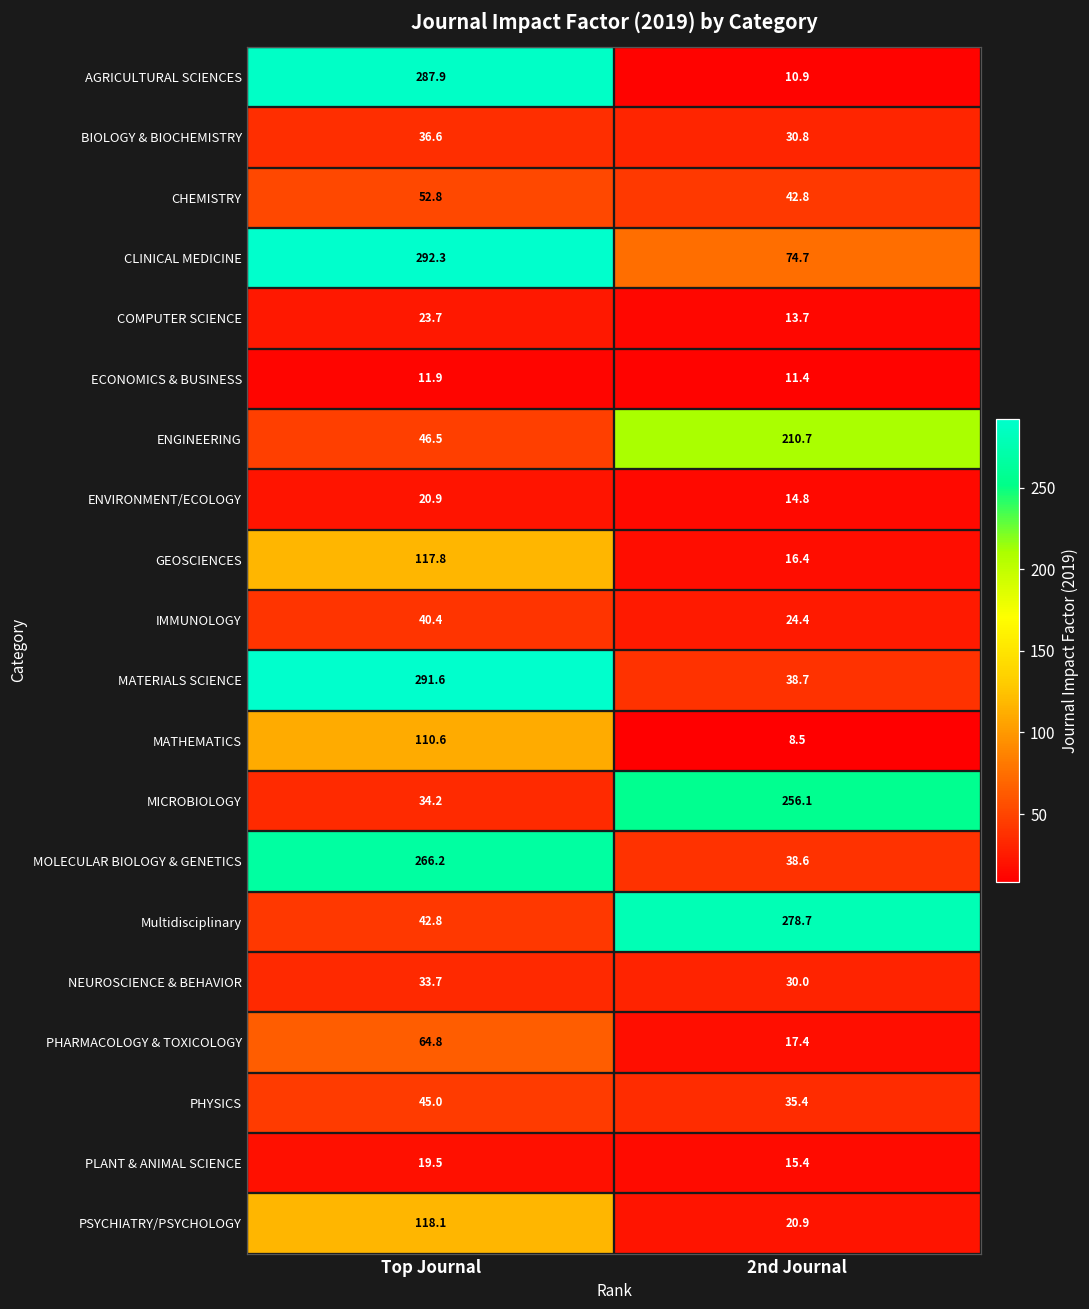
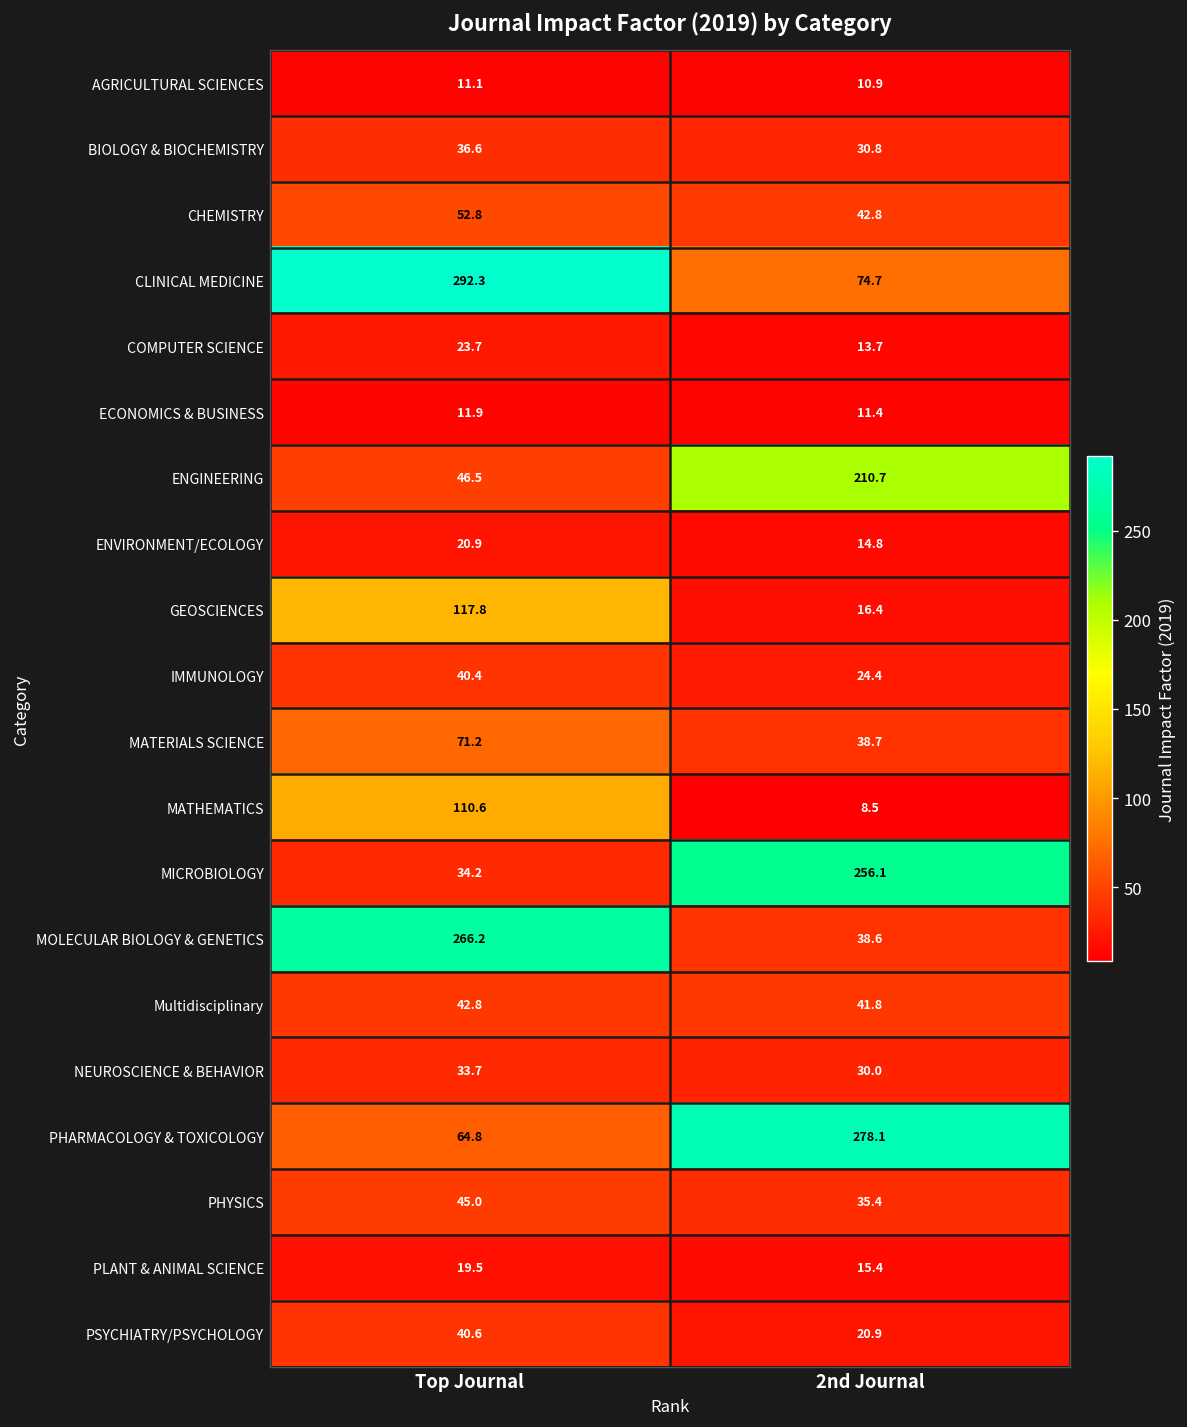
AGRICULTURAL SCIENCES, Top Journal: 287.9 -> 11.1
MATERIALS SCIENCE, Top Journal: 291.6 -> 71.2
Multidisciplinary, 2nd Journal: 278.7 -> 41.8
PHARMACOLOGY & TOXICOLOGY, 2nd Journal: 17.4 -> 278.1
PSYCHIATRY/PSYCHOLOGY, Top Journal: 118.1 -> 40.6
